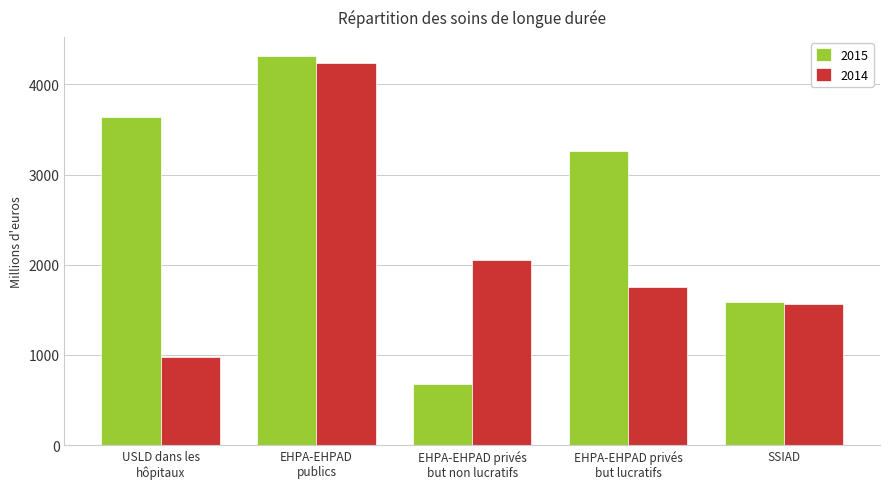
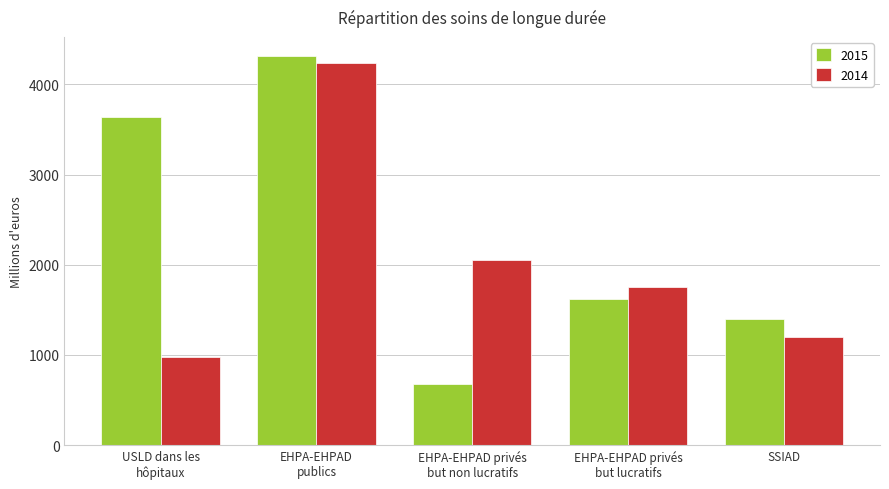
2015, EHPA-EHPAD privés but lucratifs: 3300 -> 1600
2015, SSIAD: 1600 -> 1400
2014, SSIAD: 1600 -> 1200
